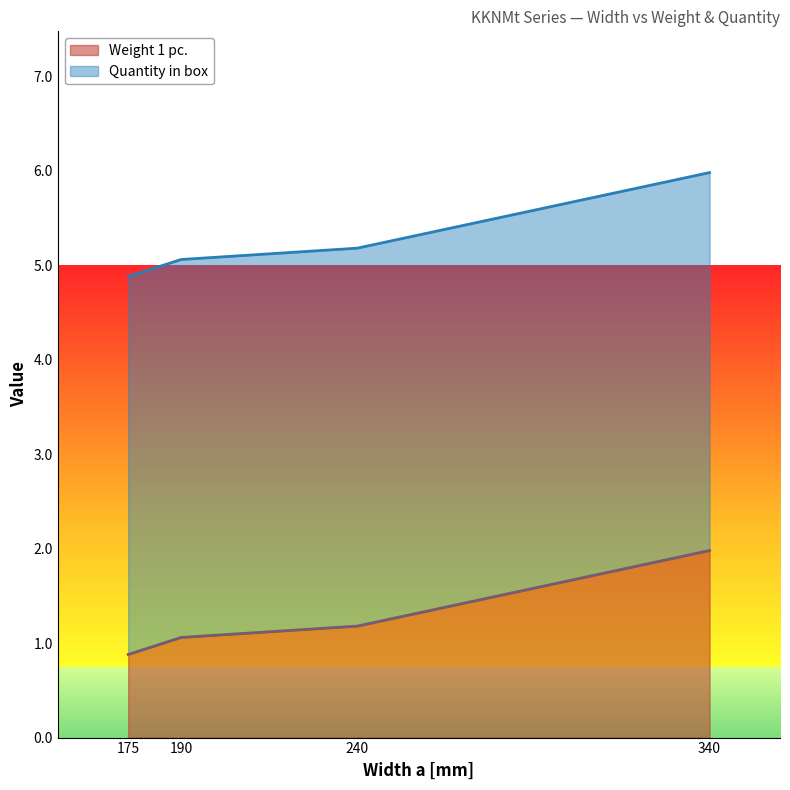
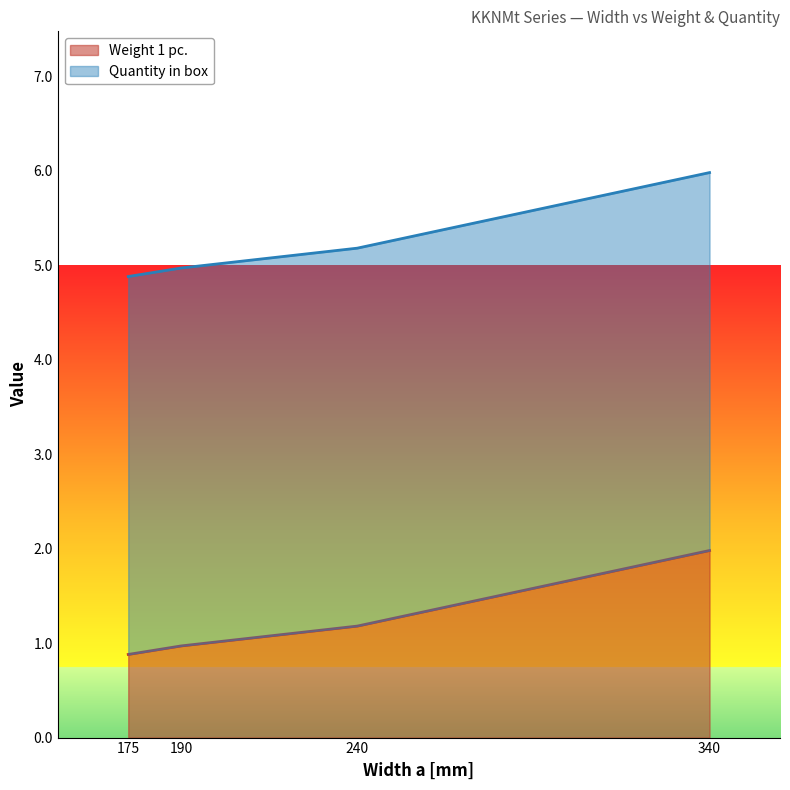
Weight 1 pc., 190: 1.1 -> 1.0
